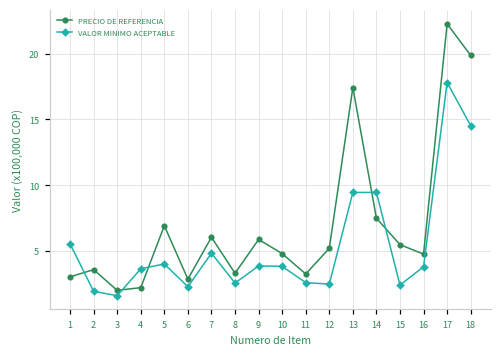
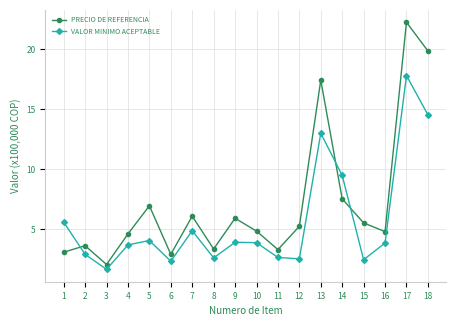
VALOR MINIMO ACEPTABLE, 2: 2.0 -> 2.9
PRECIO DE REFERENCIA, 4: 2.2 -> 4.6
VALOR MINIMO ACEPTABLE, 13: 9.5 -> 13.0
